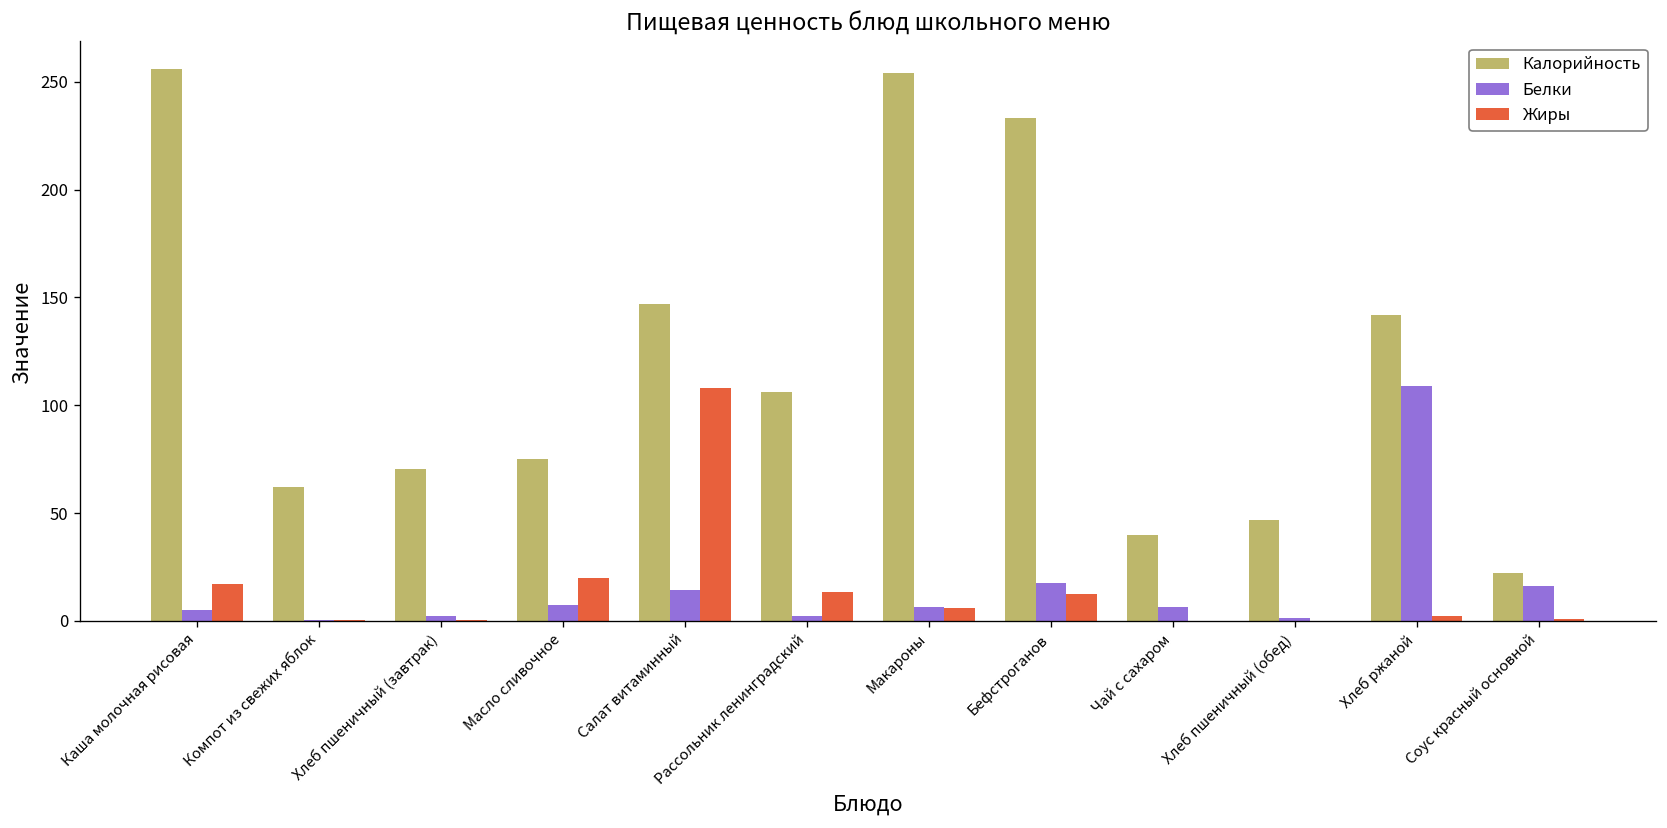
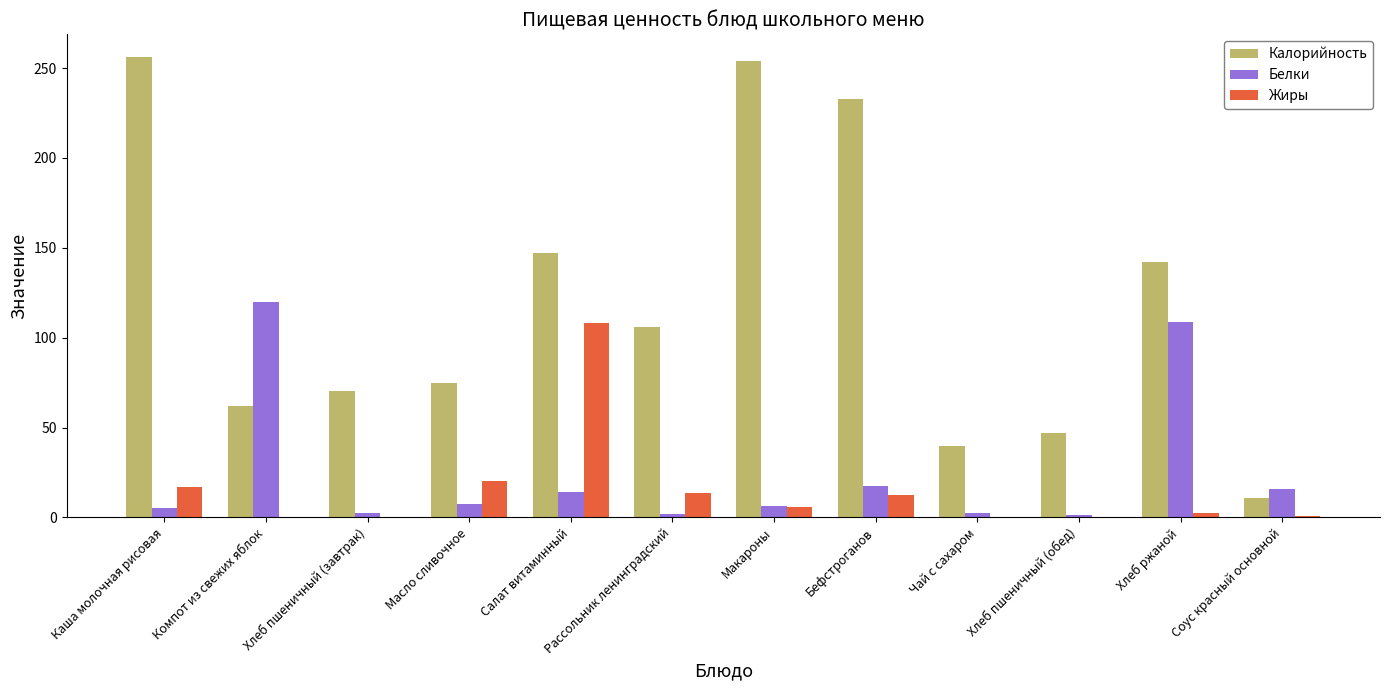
Белки, Компот из свежих яблок: 0 -> 120
Белки, Чай с сахаром: 7 -> 2
Калорийность, Соус красный основной: 22 -> 11
